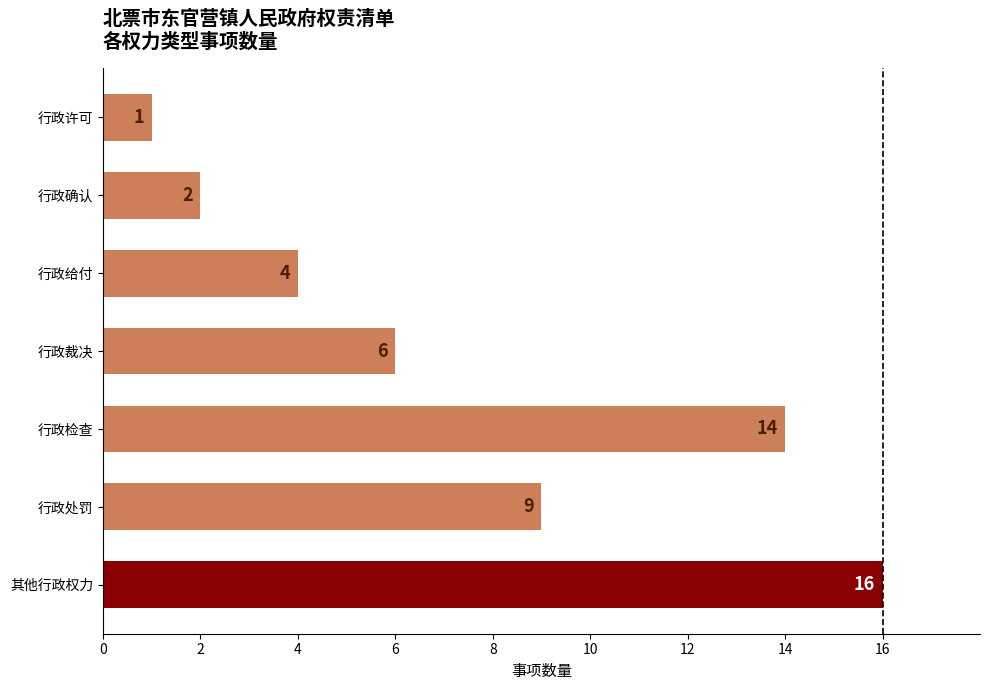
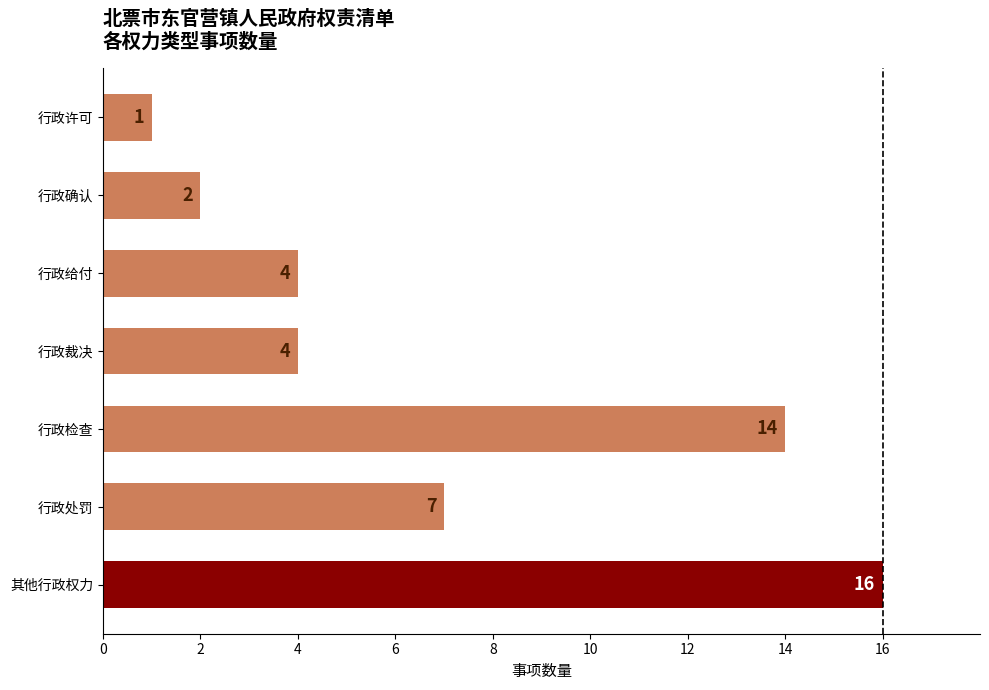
行政裁决: 6 -> 4
行政处罚: 9 -> 7
